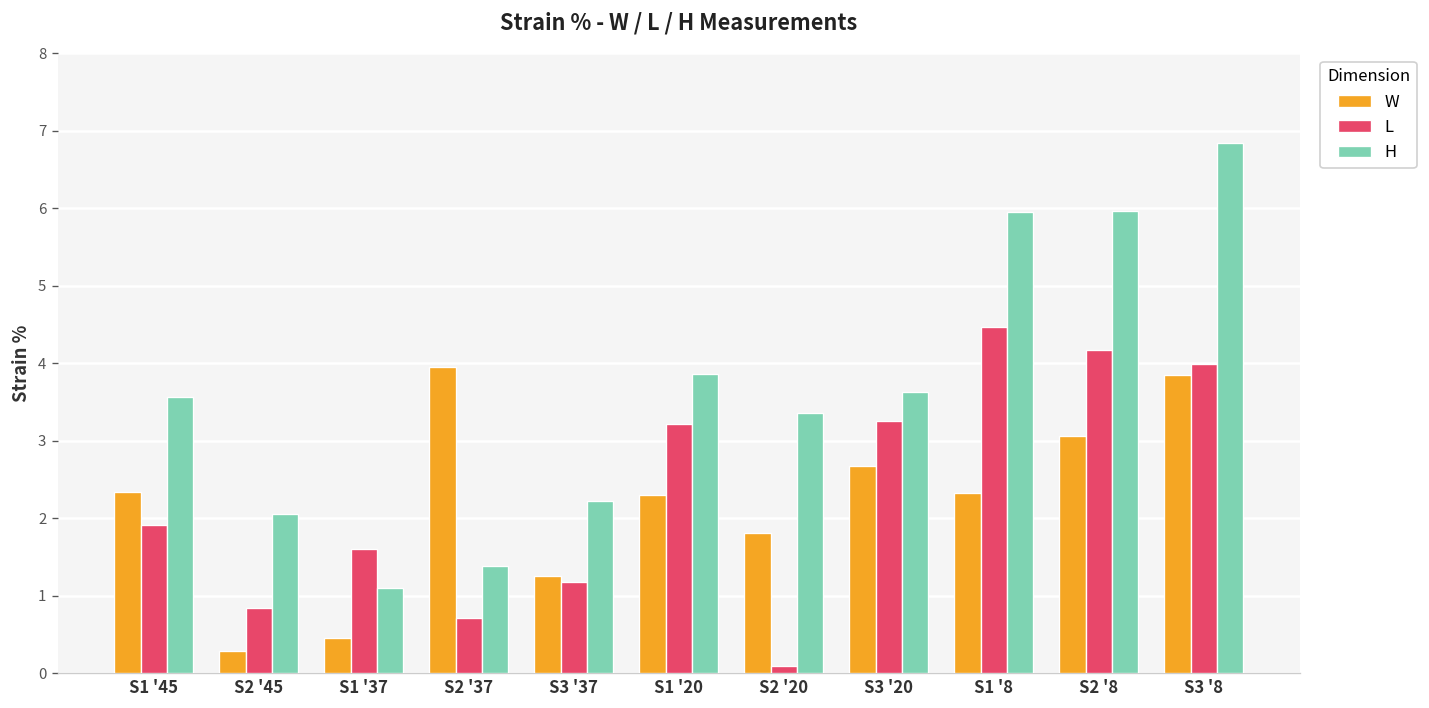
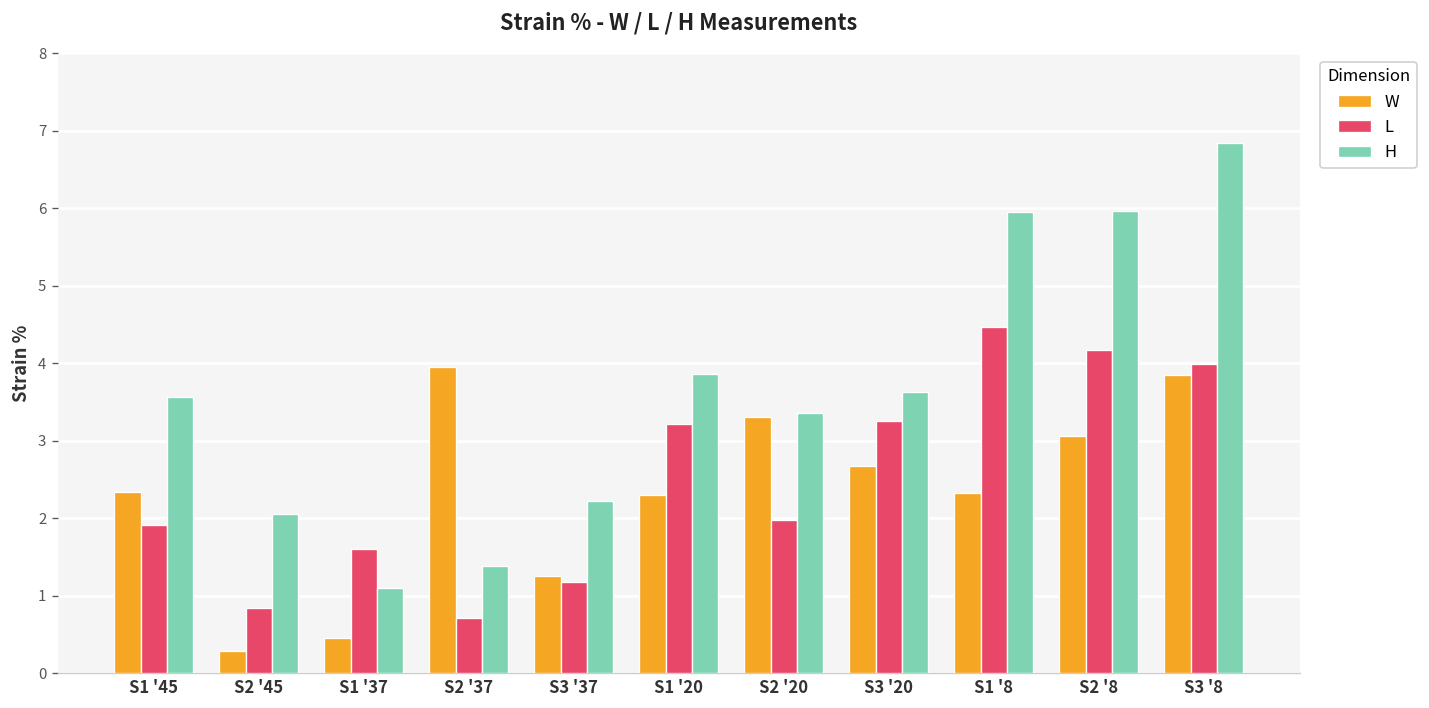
W, S2 '20: 1.8 -> 3.3
L, S2 '20: 0.1 -> 2.0
